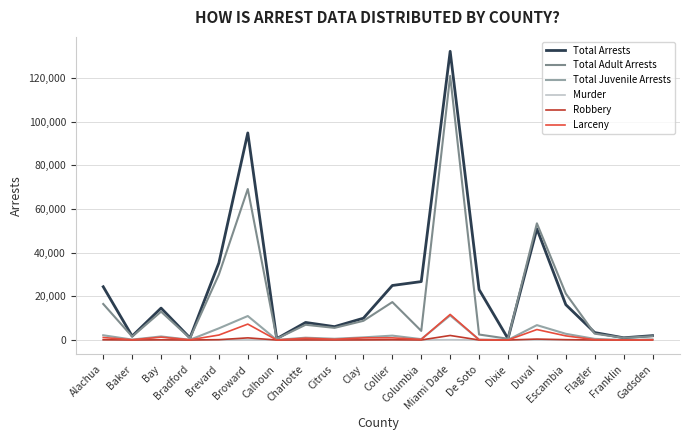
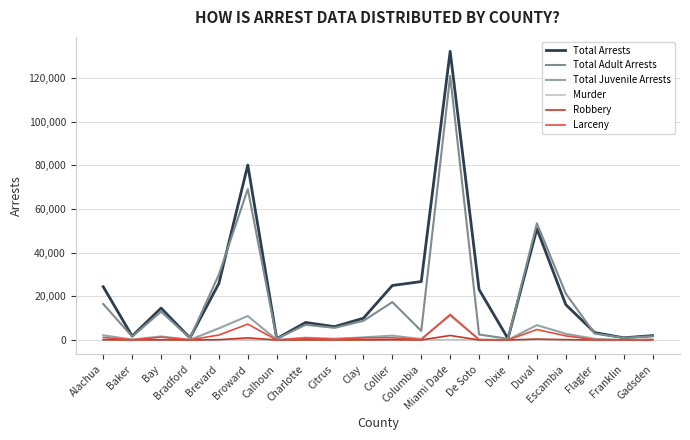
Total Arrests, Brevard: 35,000 -> 26,000
Total Arrests, Broward: 95,000 -> 80,000
